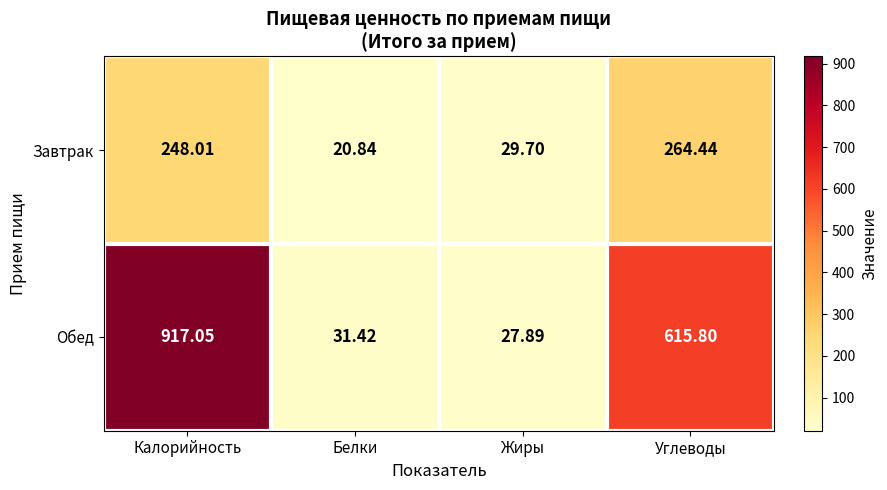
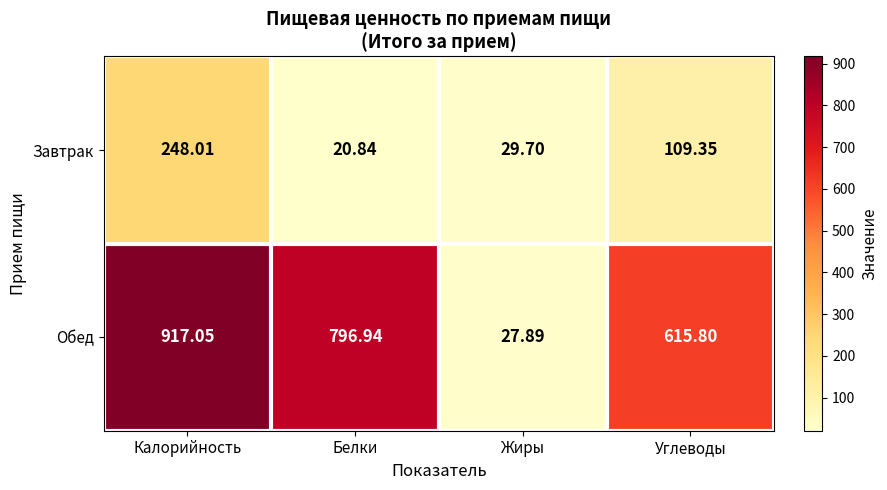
Завтрак, Углеводы: 264.44 -> 109.35
Обед, Белки: 31.42 -> 796.94
